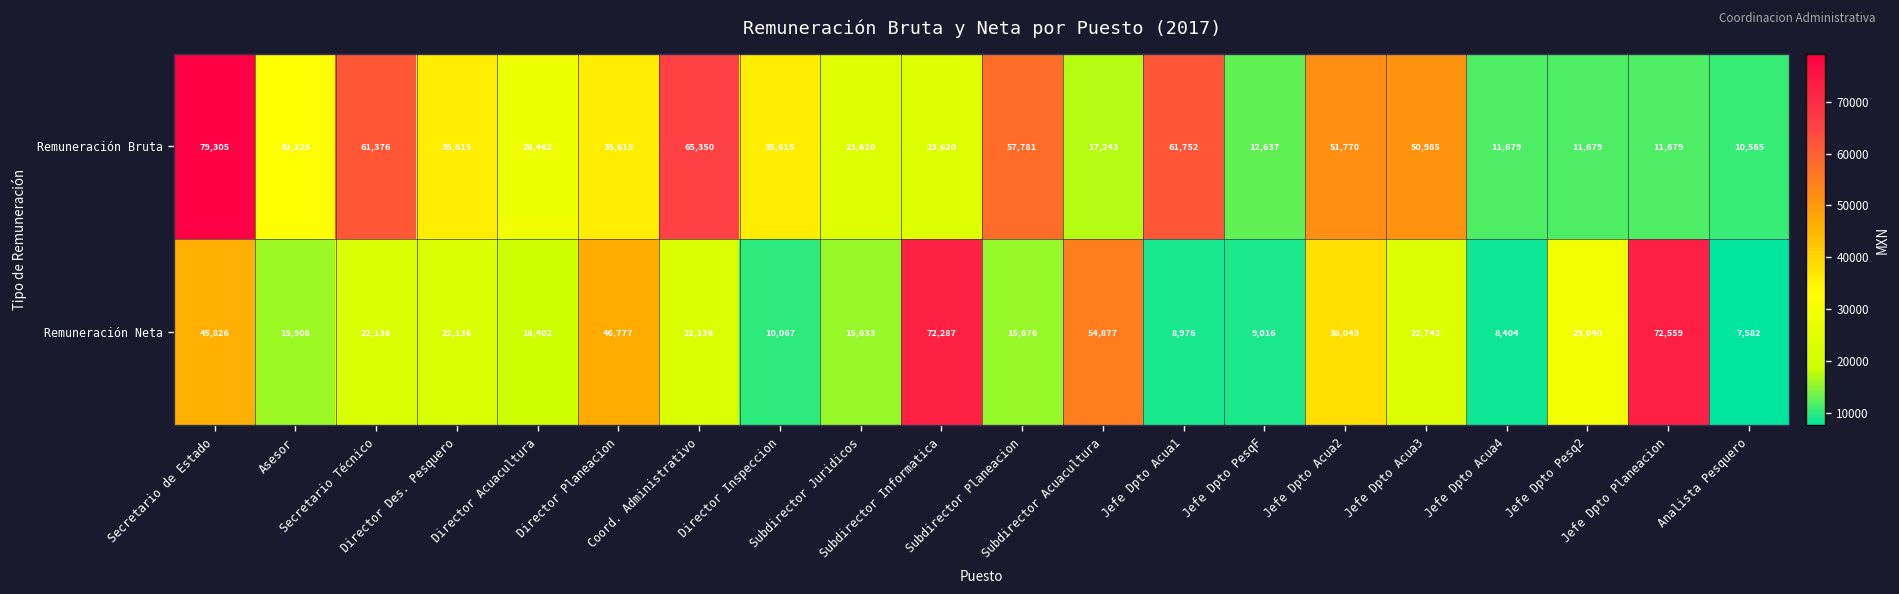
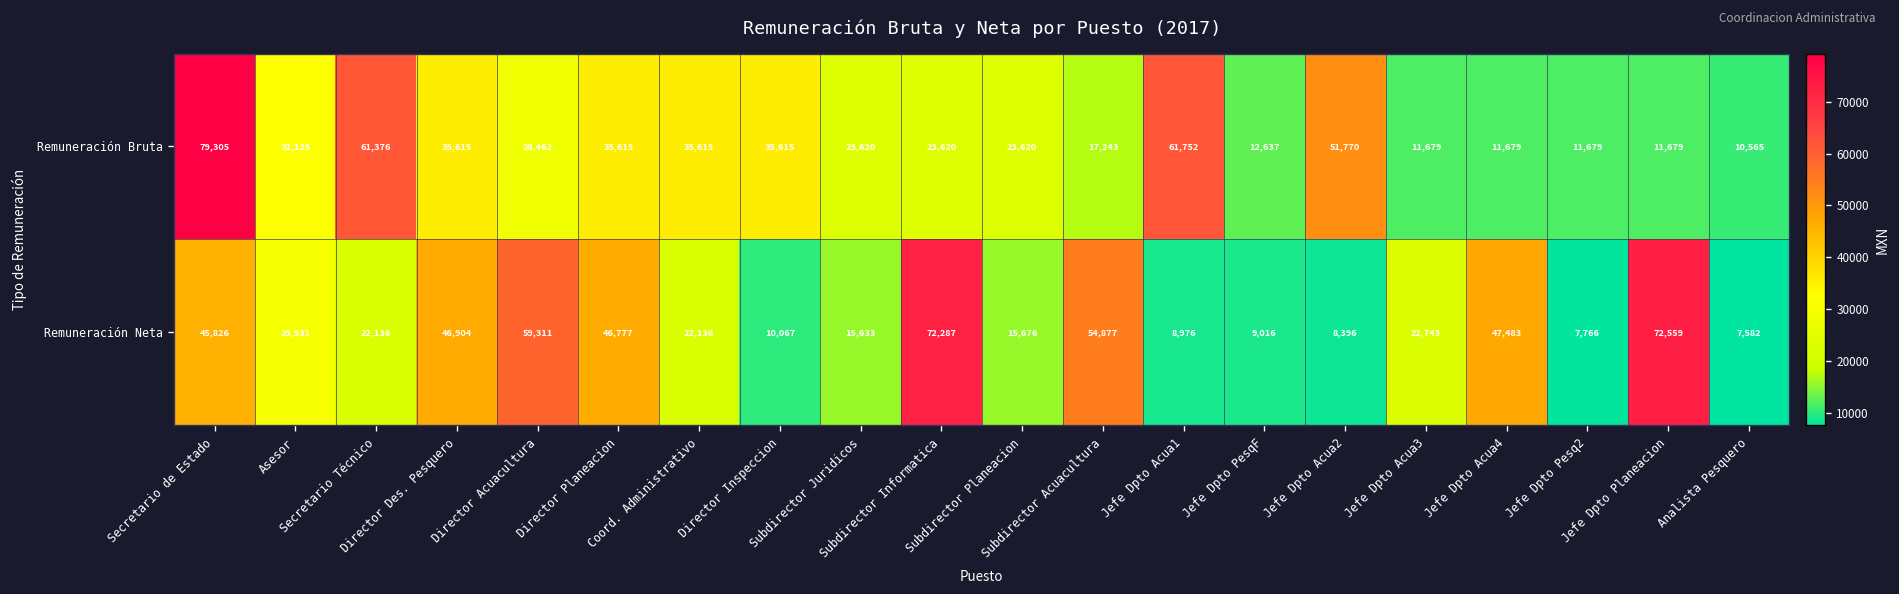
Remuneración Bruta, Coord. Administrativo: 65,350 -> 35,615
Remuneración Bruta, Subdirector Planeacion: 57,781 -> 23,620
Remuneración Bruta, Jefe Dpto Acua3: 50,985 -> 11,679
Remuneración Neta, Asesor: 15,908 -> 29,931
Remuneración Neta, Director Des. Pesquero: 22,136 -> 46,904
Remuneración Neta, Director Acuacultura: 18,402 -> 59,311
Remuneración Neta, Jefe Dpto Acua2: 38,043 -> 8,396
Remuneración Neta, Jefe Dpto Acua4: 8,404 -> 47,483
Remuneración Neta, Jefe Dpto Pesq2: 29,040 -> 7,766
